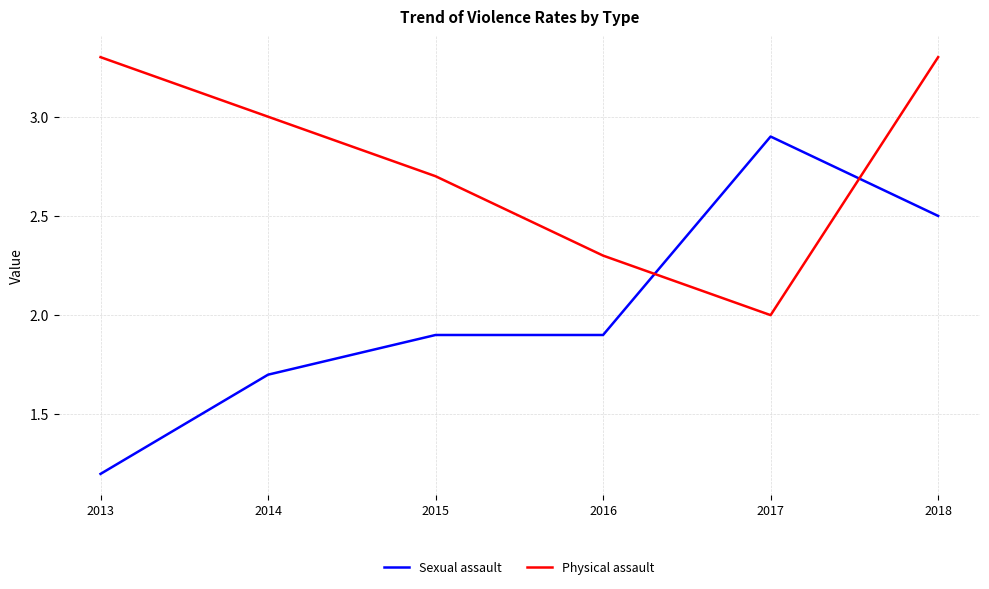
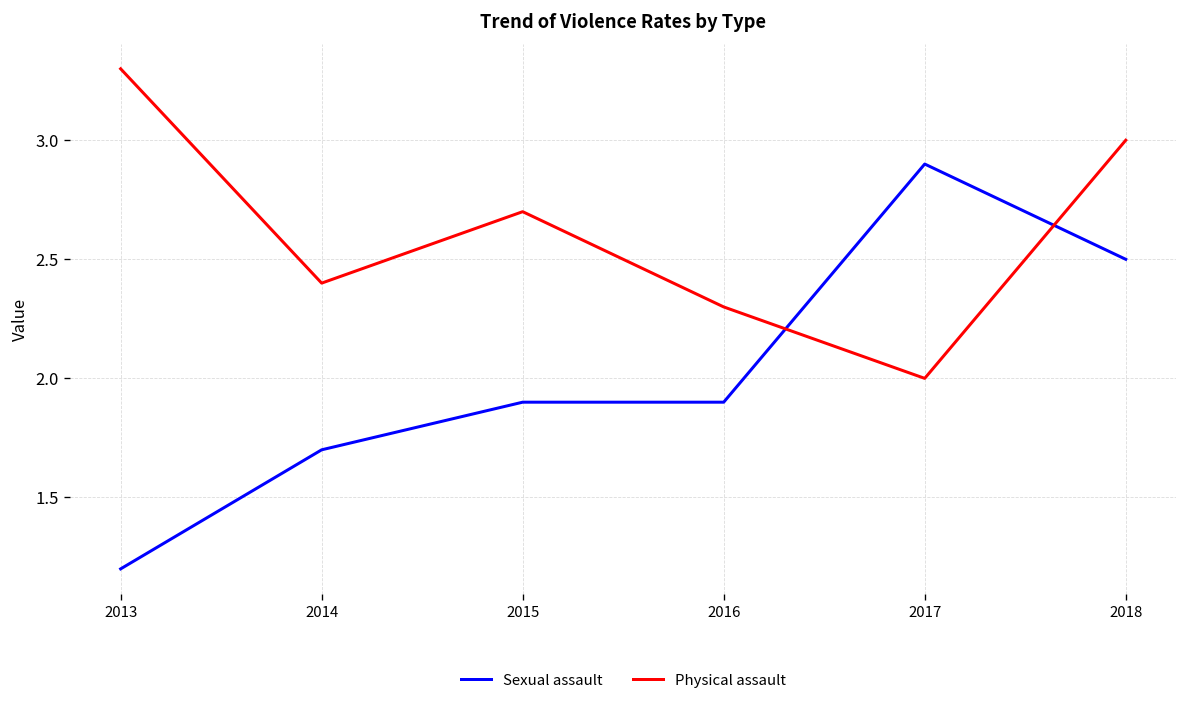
Physical assault, 2014: 3.0 -> 2.4
Physical assault, 2018: 3.3 -> 3.0
